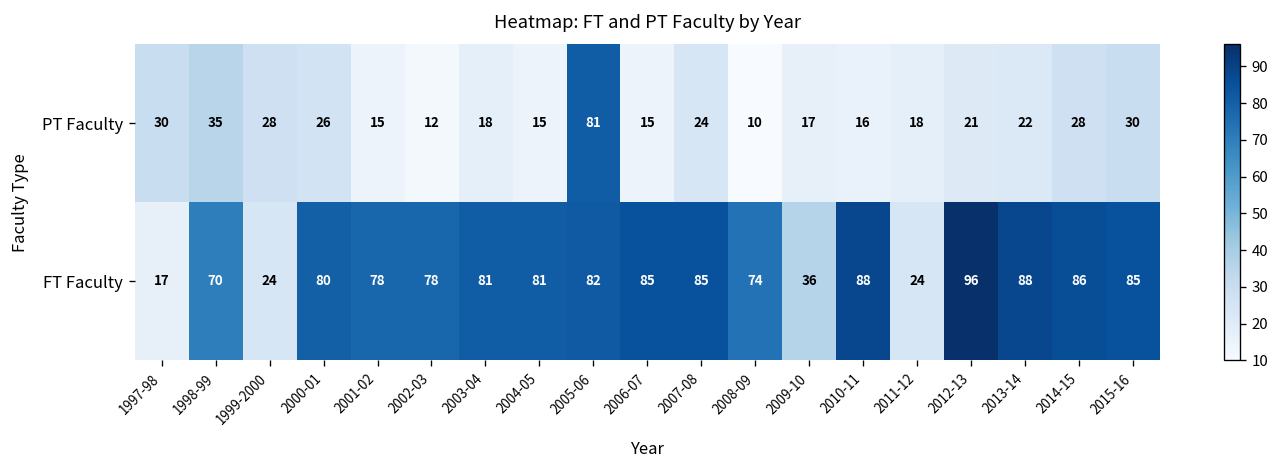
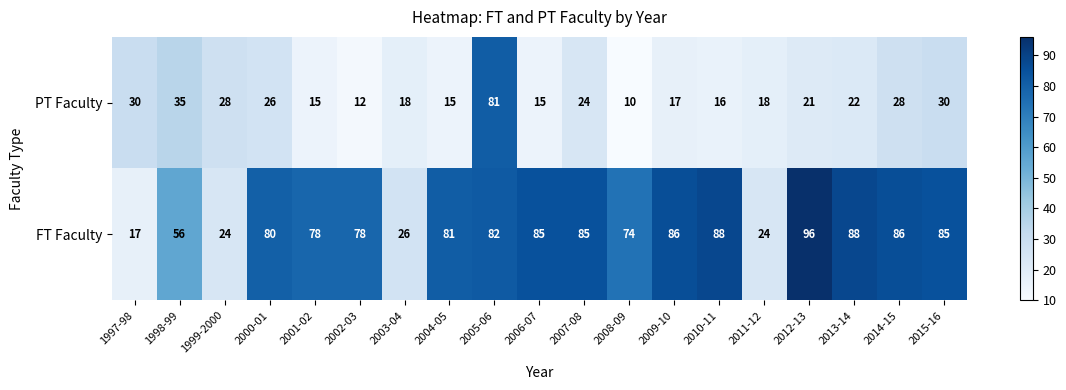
FT Faculty, 1998-99: 70 -> 56
FT Faculty, 2003-04: 81 -> 26
FT Faculty, 2009-10: 36 -> 86
